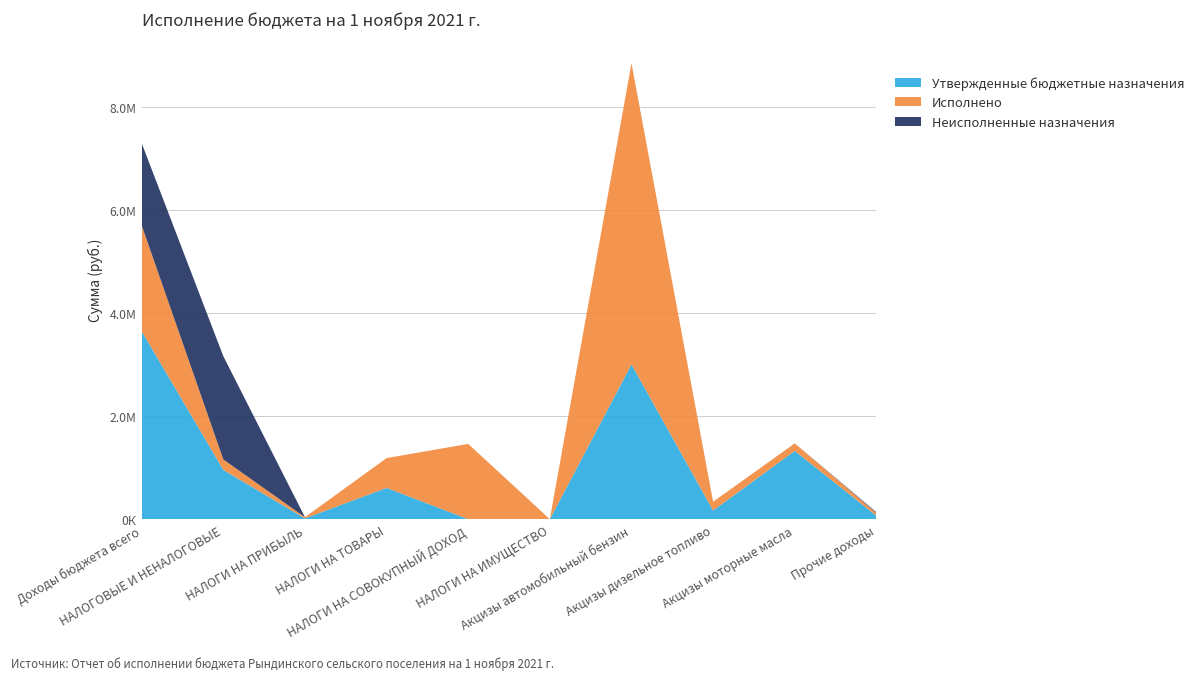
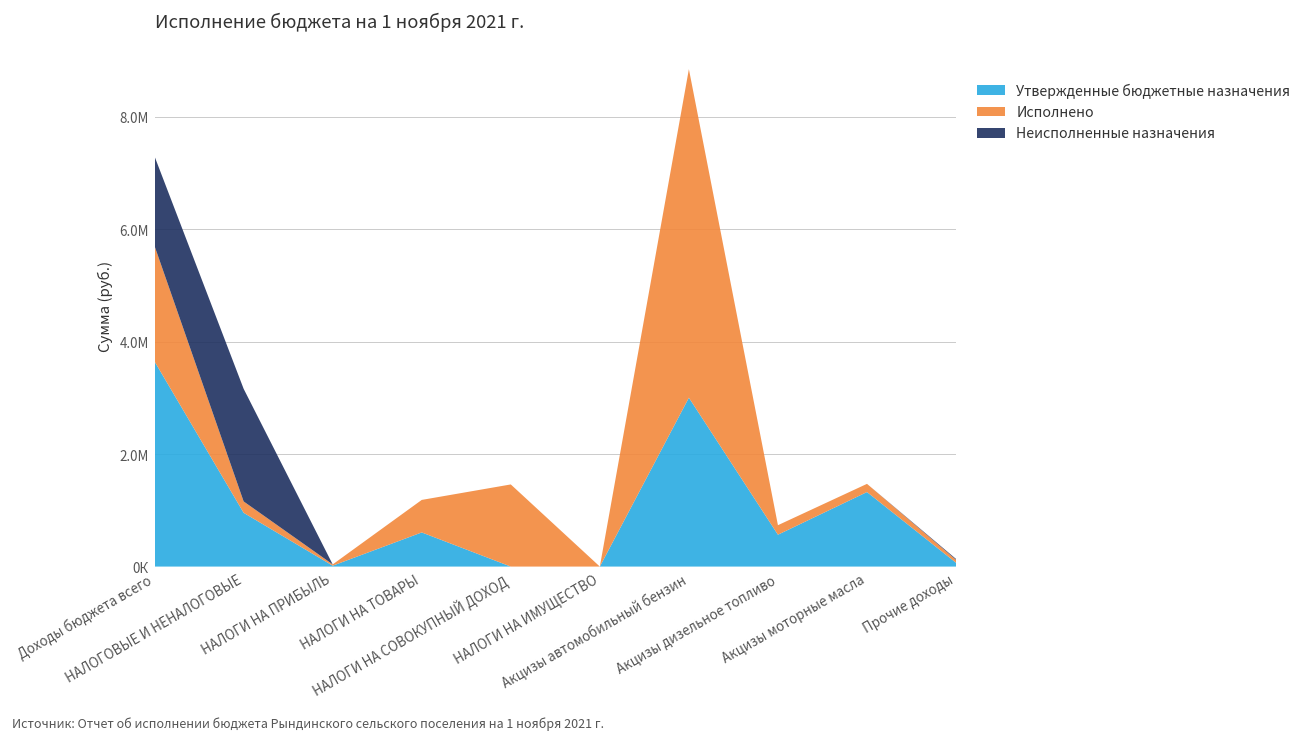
Утвержденные бюджетные назначения, Акцизы дизельное топливо: 0.2М -> 0.6М
